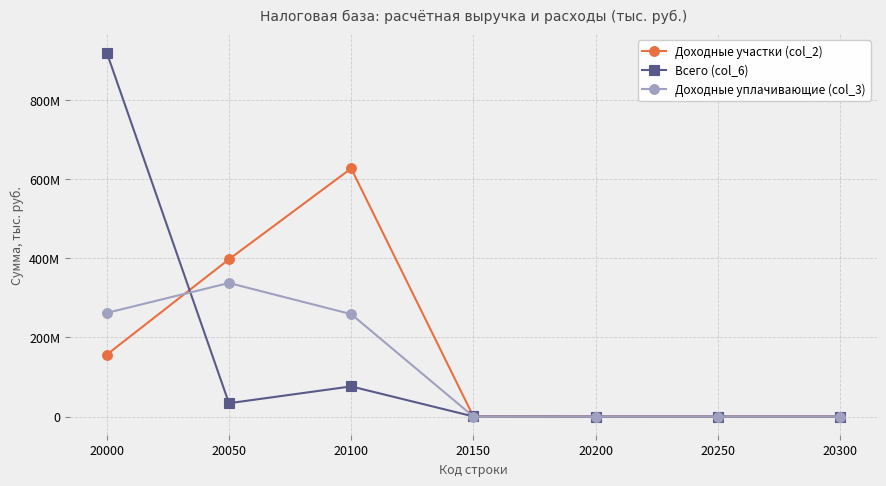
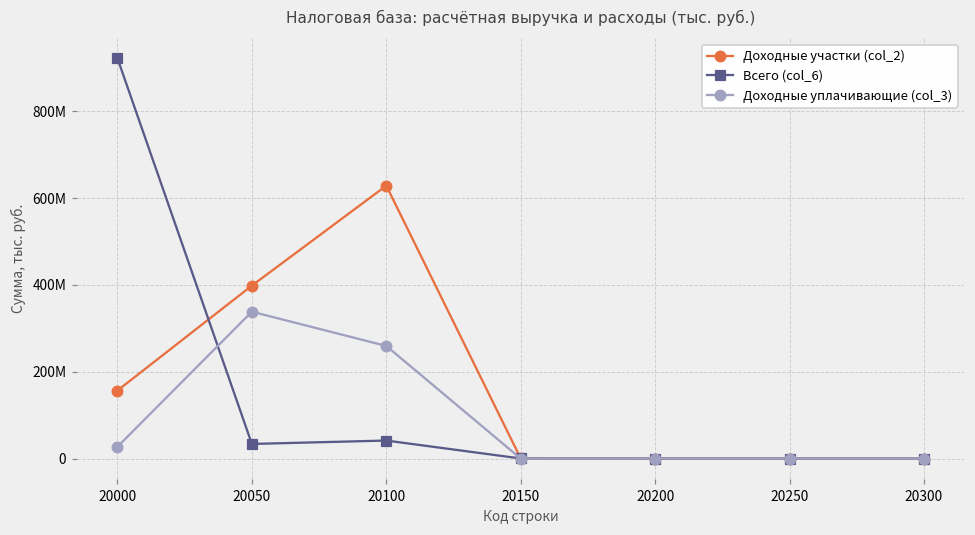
Доходные уплачивающие (col_3), 20000: 260000000 -> 30000000
Всего (col_6), 20100: 80000000 -> 40000000
